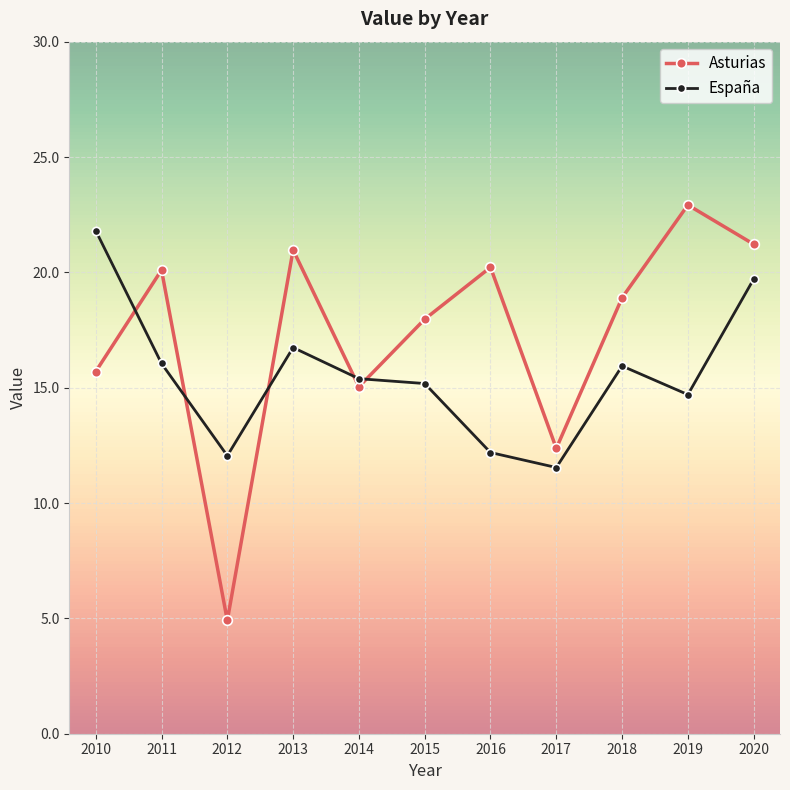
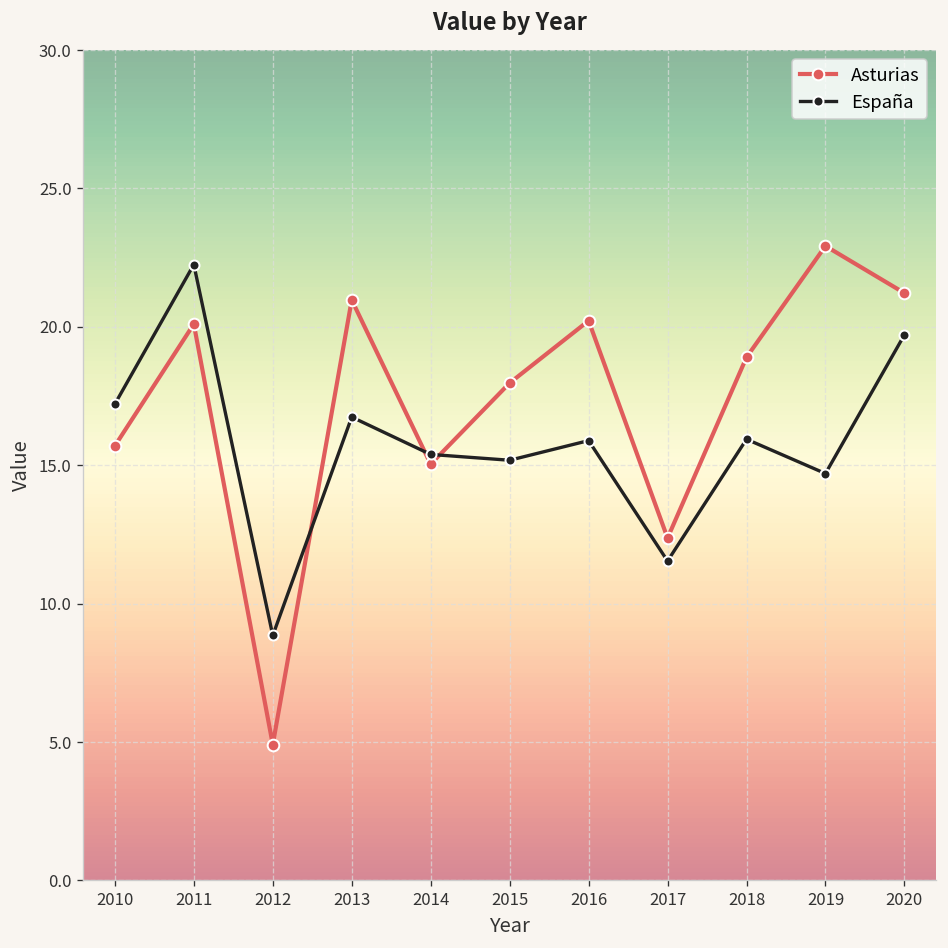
España, 2010: 21.8 -> 17.2
España, 2011: 16.1 -> 22.3
España, 2012: 12.1 -> 8.9
España, 2016: 12.2 -> 15.9
